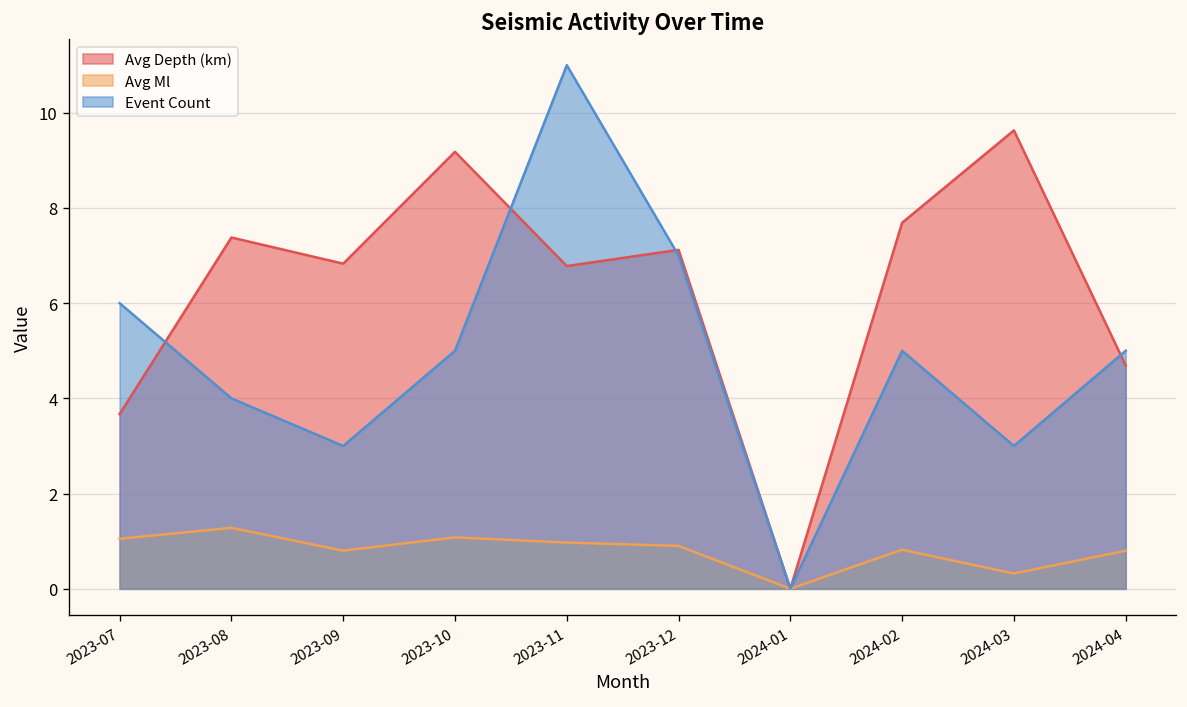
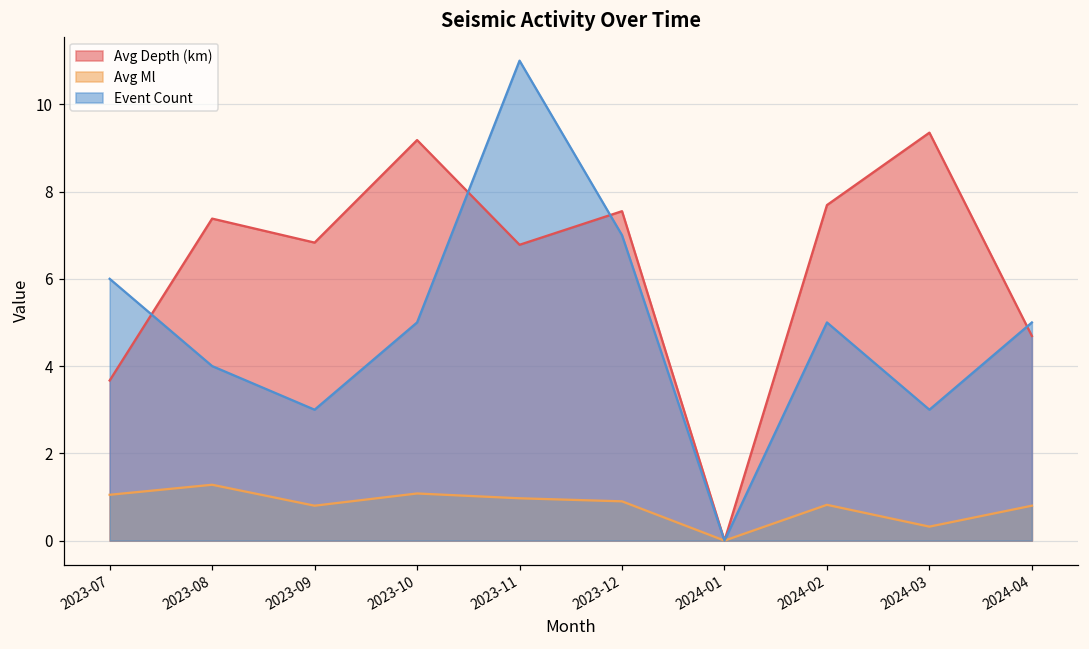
Avg Depth (km), 2023-12: 7.1 -> 7.6
Avg Depth (km), 2024-03: 9.6 -> 9.4
